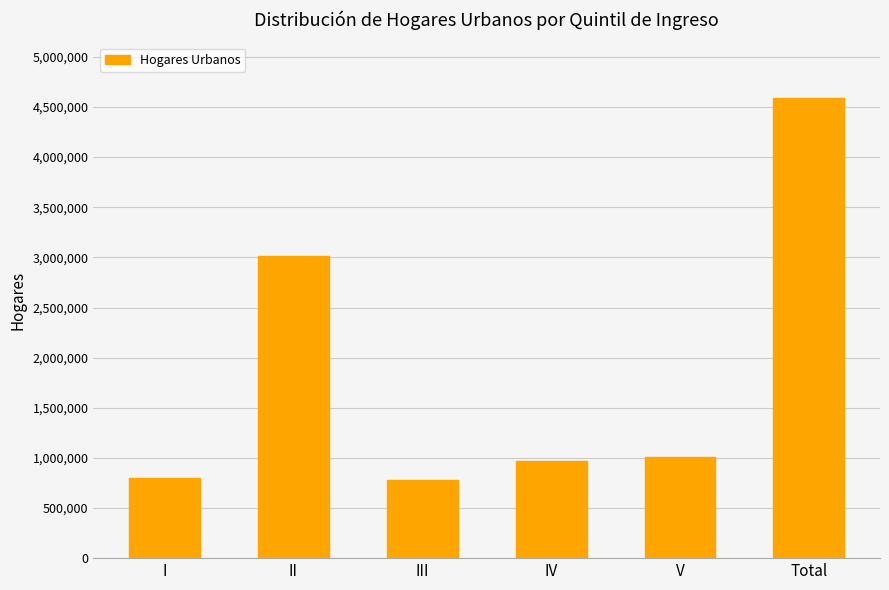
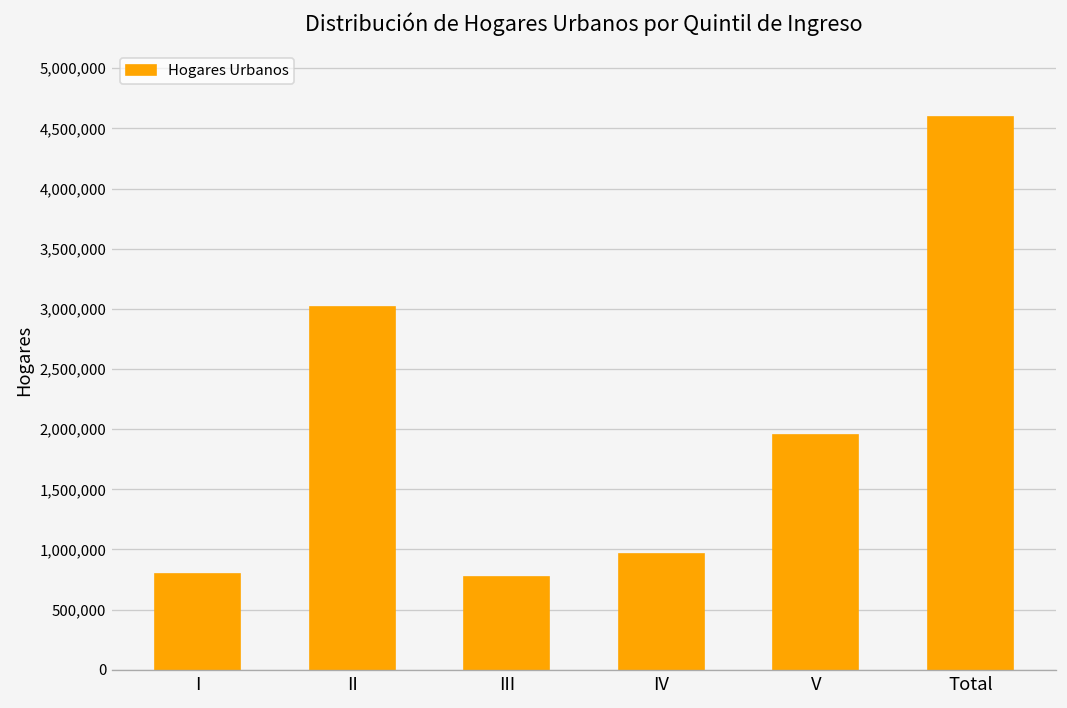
V: 1,000,000 -> 1,950,000
